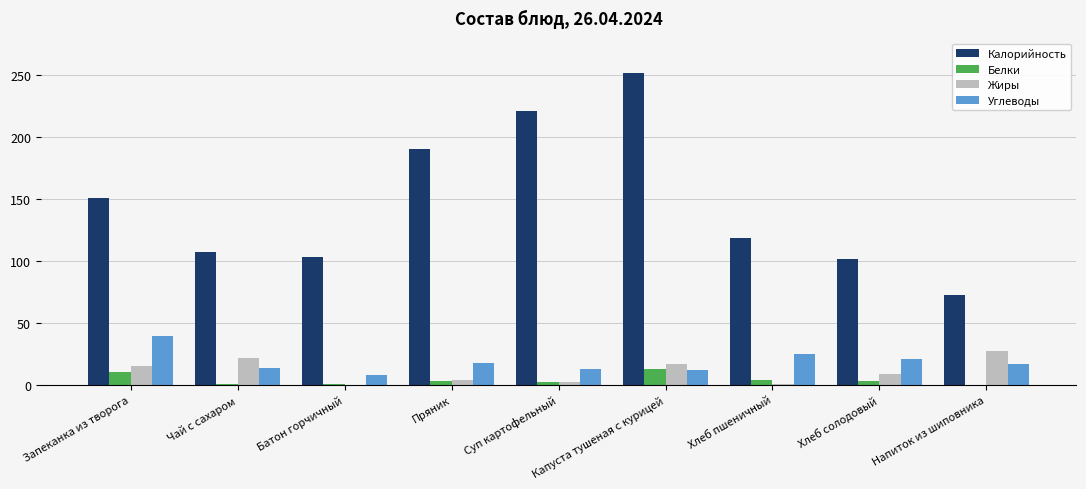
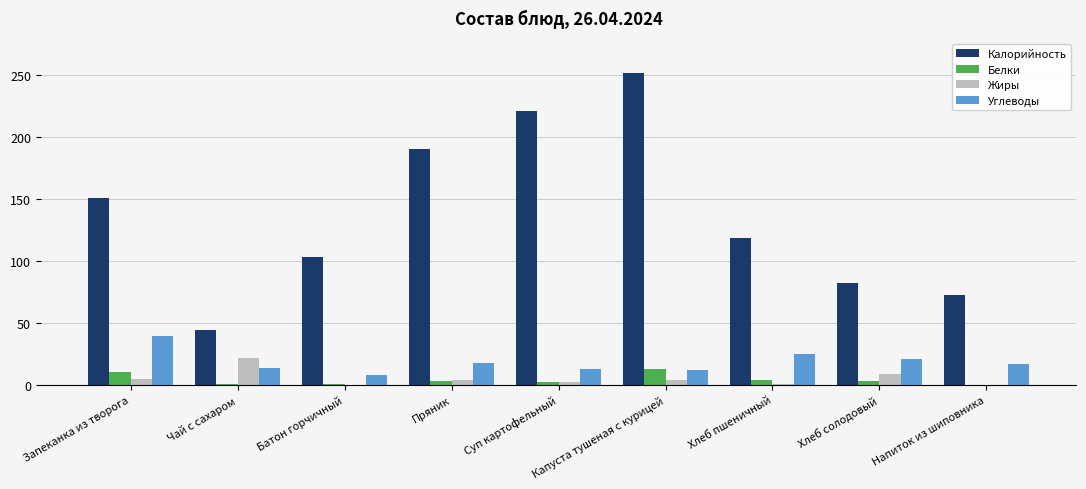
Жиры, Запеканка из творога: 15 -> 5
Калорийность, Чай с сахаром: 107 -> 45
Жиры, Капуста тушеная с курицей: 17 -> 4
Калорийность, Хлеб солодовый: 102 -> 83
Жиры, Напиток из шиповника: 27 -> 0
